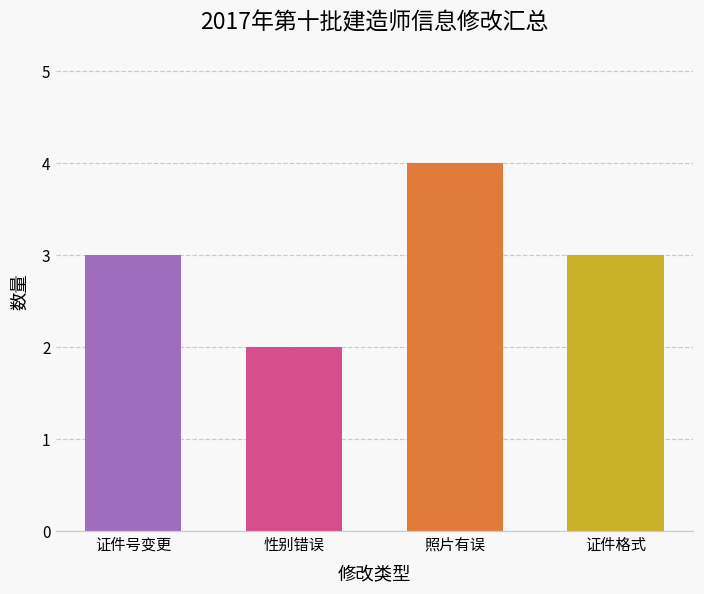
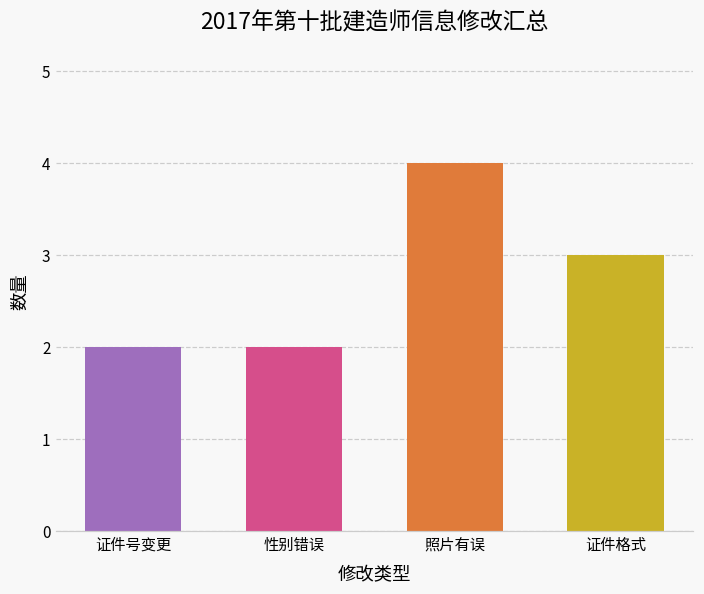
证件号变更: 3 -> 2
